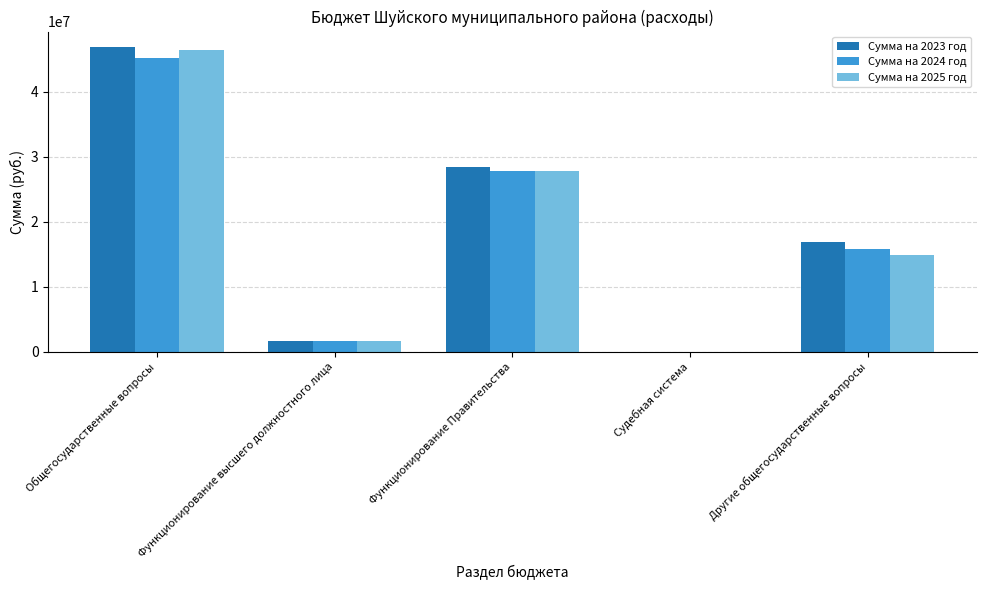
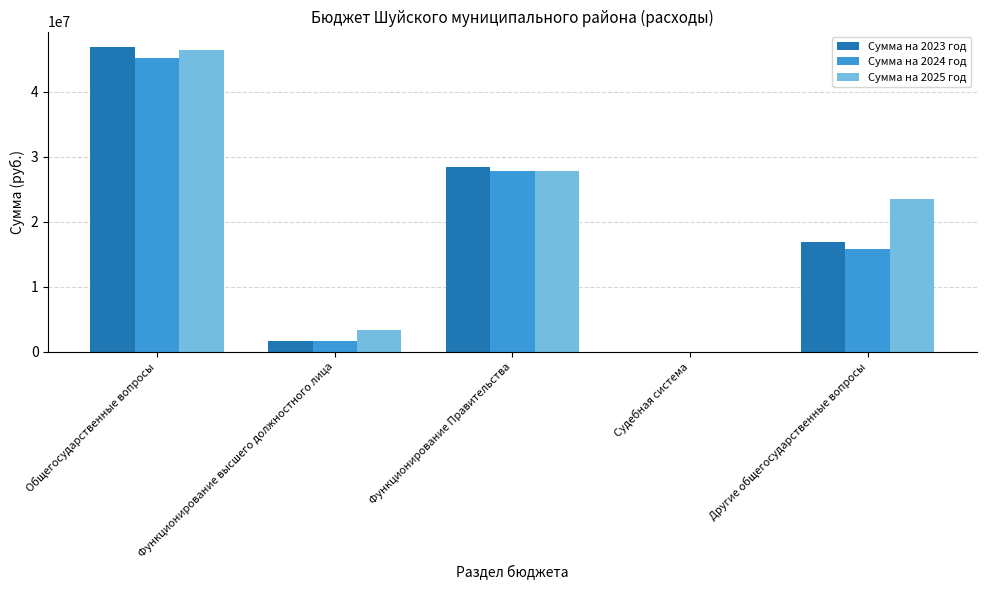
Сумма на 2025 год, Функционирование высшего должностного лица: 2000000 -> 3000000
Сумма на 2025 год, Другие общегосударственные вопросы: 15000000 -> 23000000
